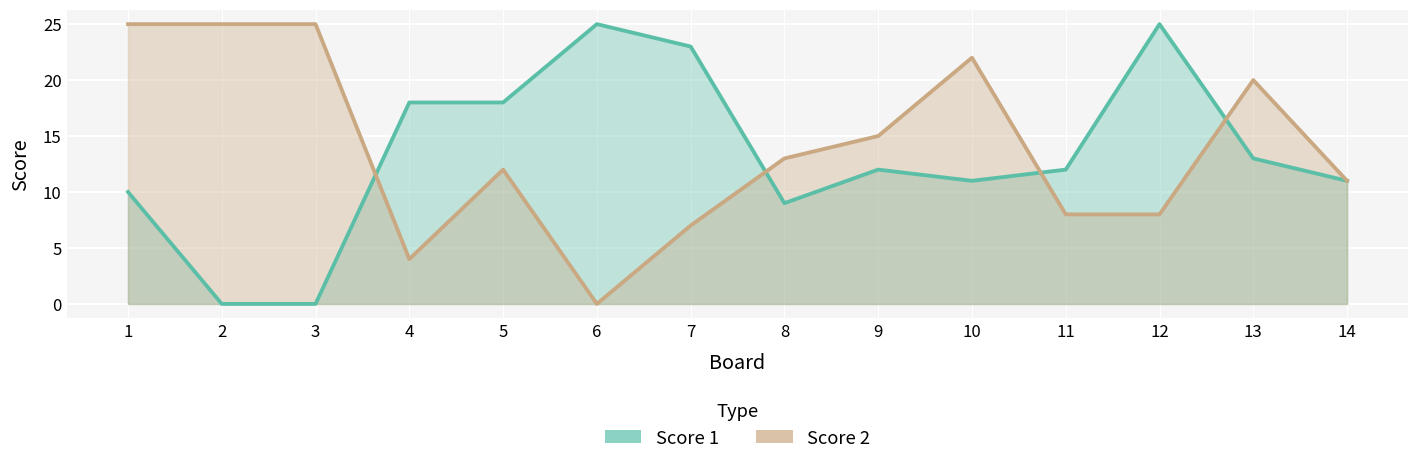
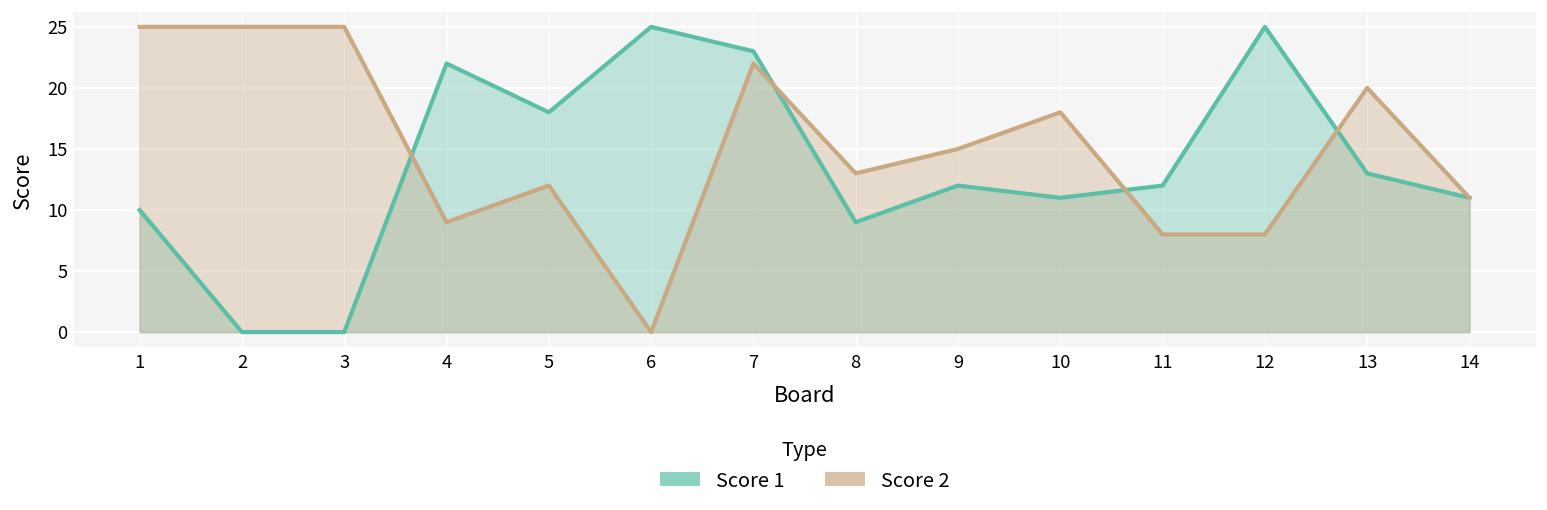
Score 1, 4: 18 -> 22
Score 2, 4: 4 -> 9
Score 2, 7: 7 -> 22
Score 2, 10: 22 -> 18
